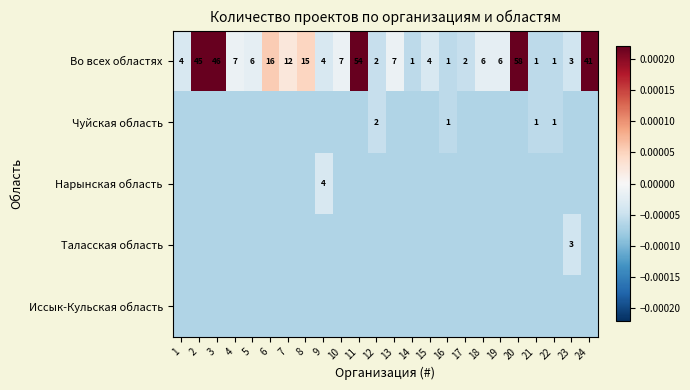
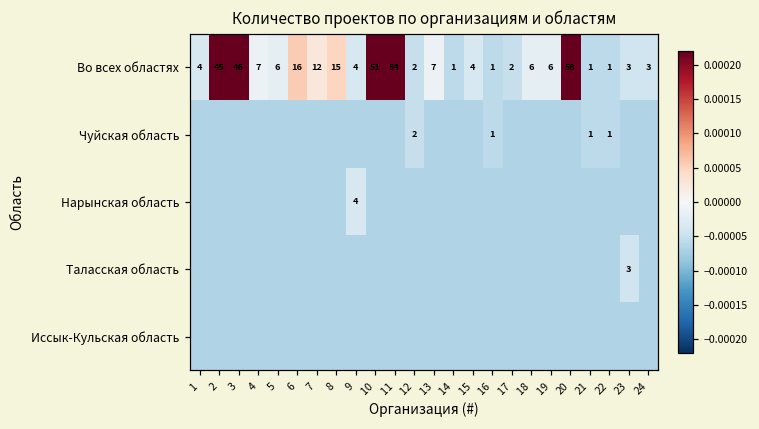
Во всех областях, 10: 7 -> 51
Во всех областях, 24: 41 -> 3
